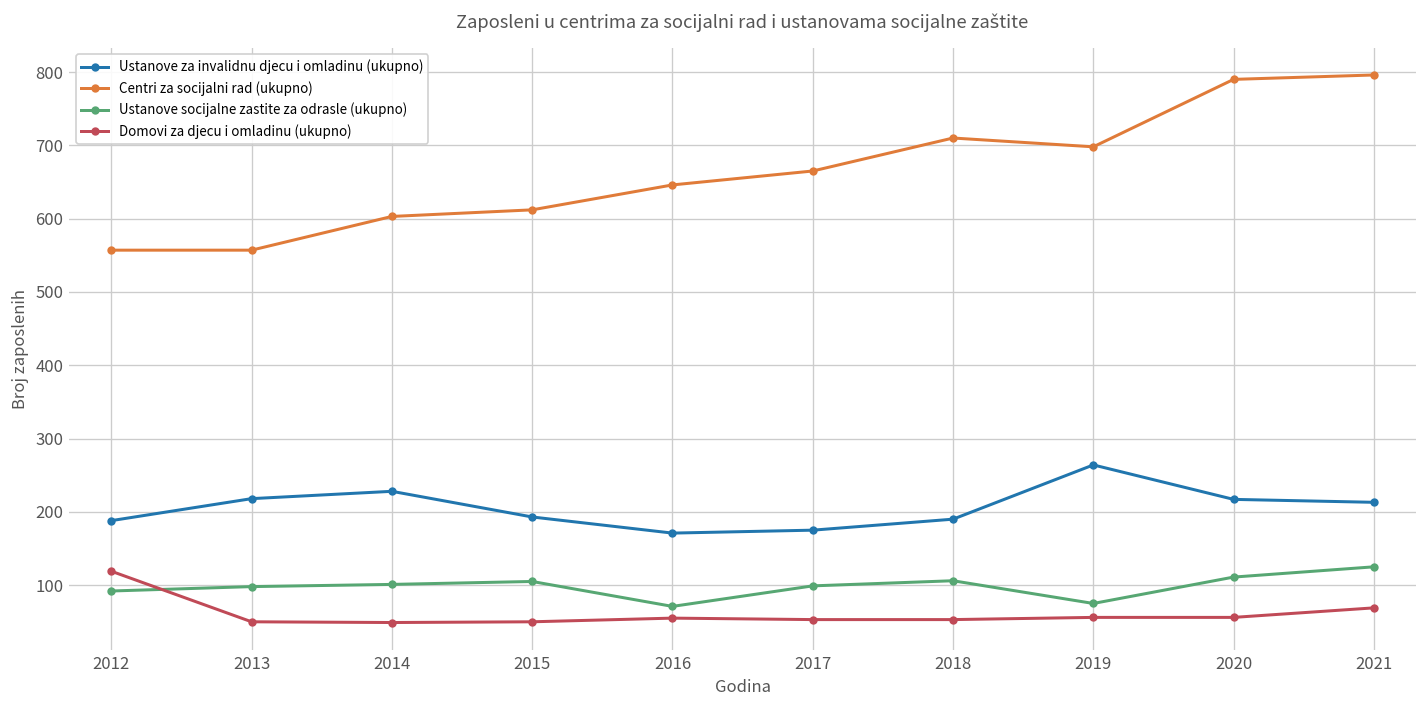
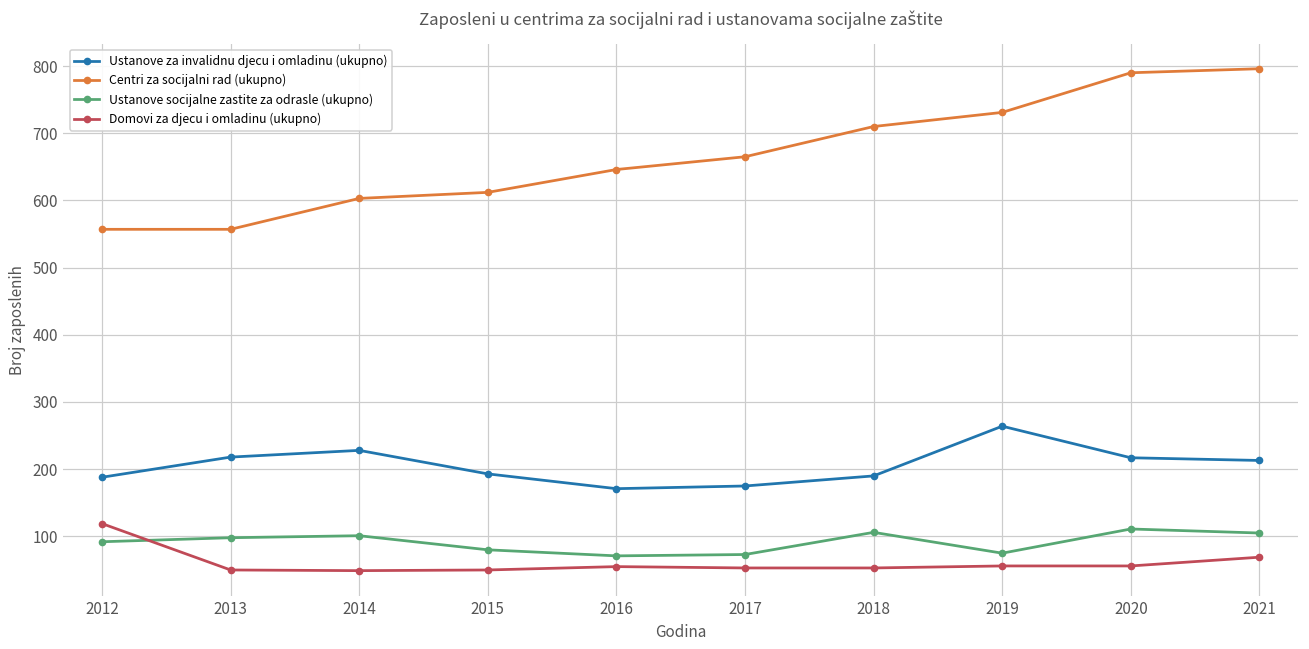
Ustanove socijalne zastite za odrasle (ukupno), 2015: 110 -> 80
Ustanove socijalne zastite za odrasle (ukupno), 2017: 100 -> 70
Centri za socijalni rad (ukupno), 2019: 700 -> 730
Ustanove socijalne zastite za odrasle (ukupno), 2021: 130 -> 110
